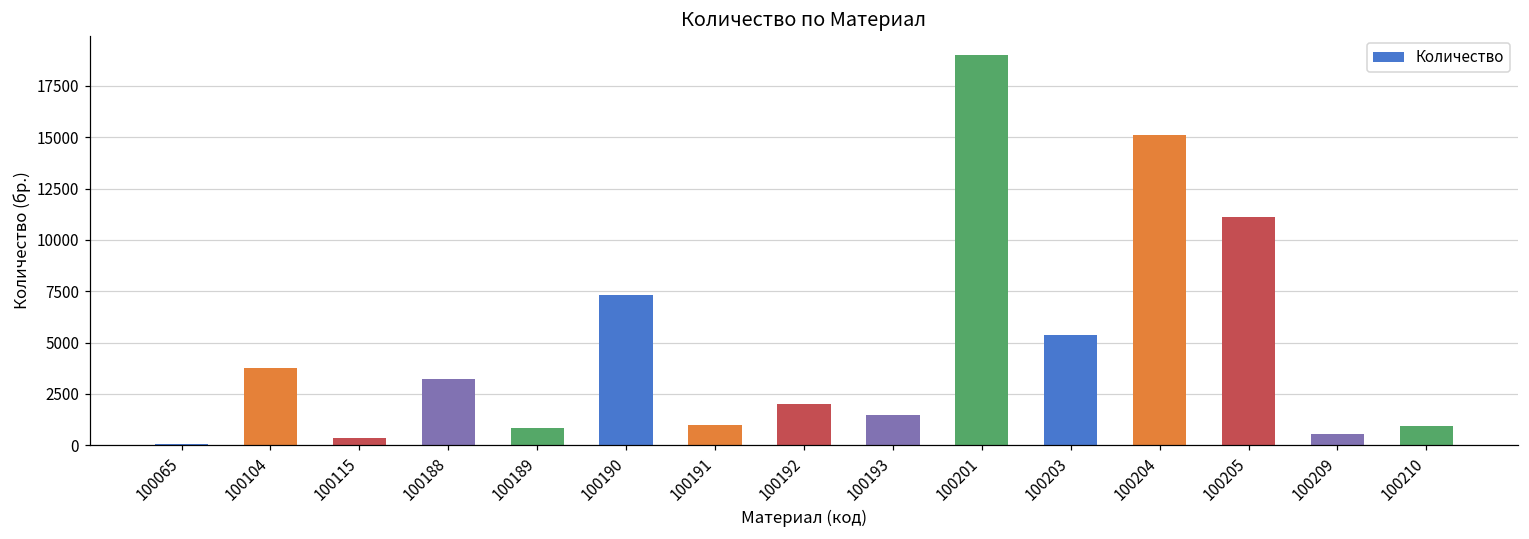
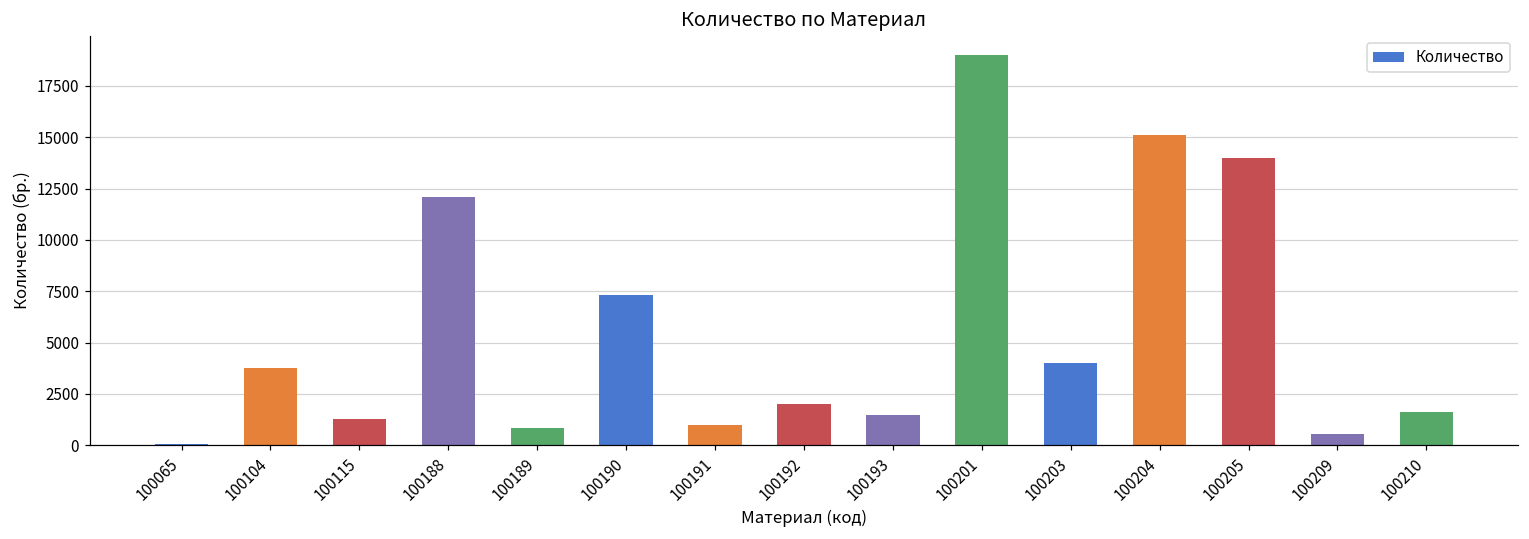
100115: 400 -> 1300
100188: 3200 -> 12100
100203: 5400 -> 4000
100205: 11100 -> 14000
100210: 1000 -> 1600
